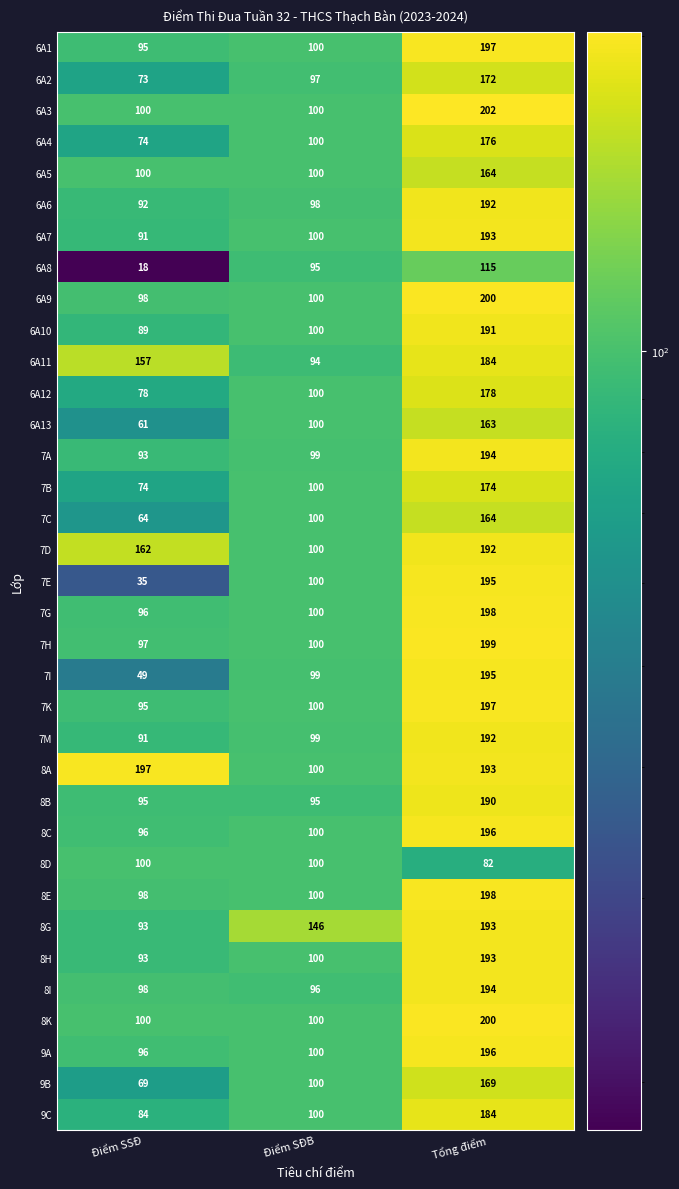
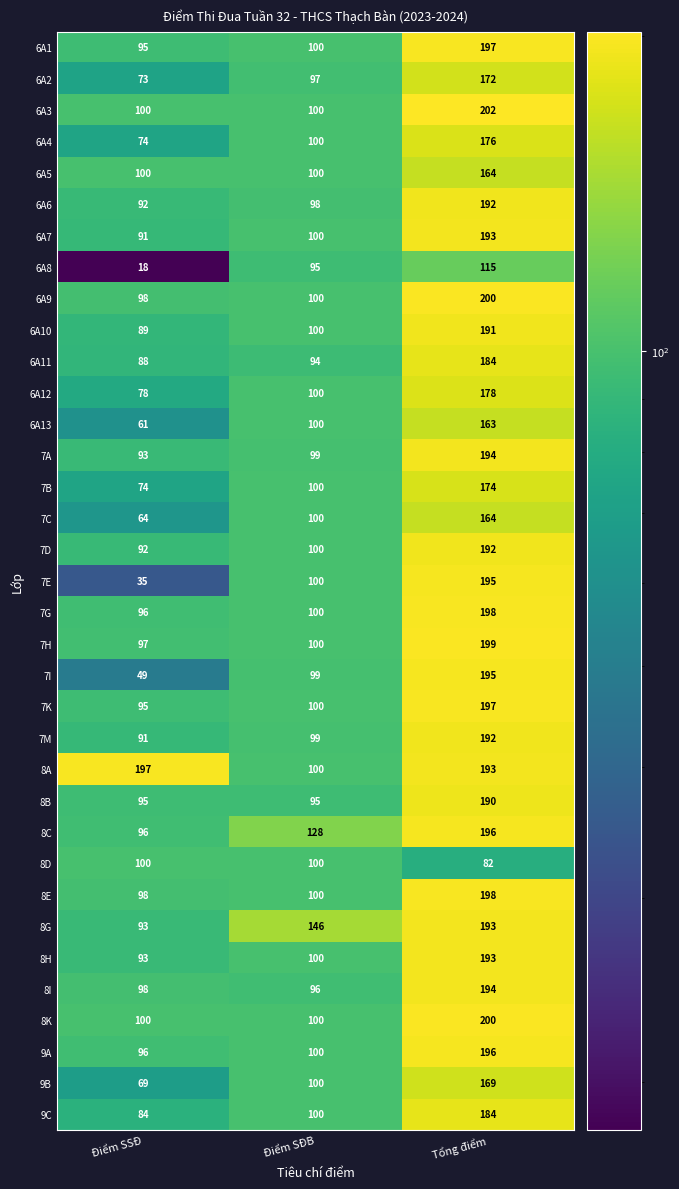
6A11, Điểm SSĐ: 157 -> 88
7D, Điểm SSĐ: 162 -> 92
8C, Điểm SĐB: 100 -> 128
